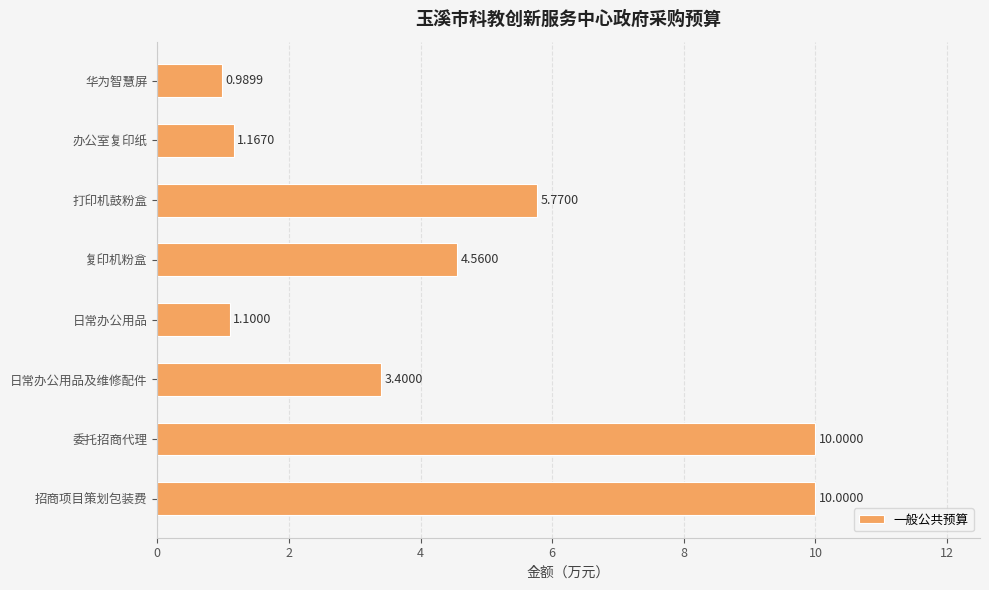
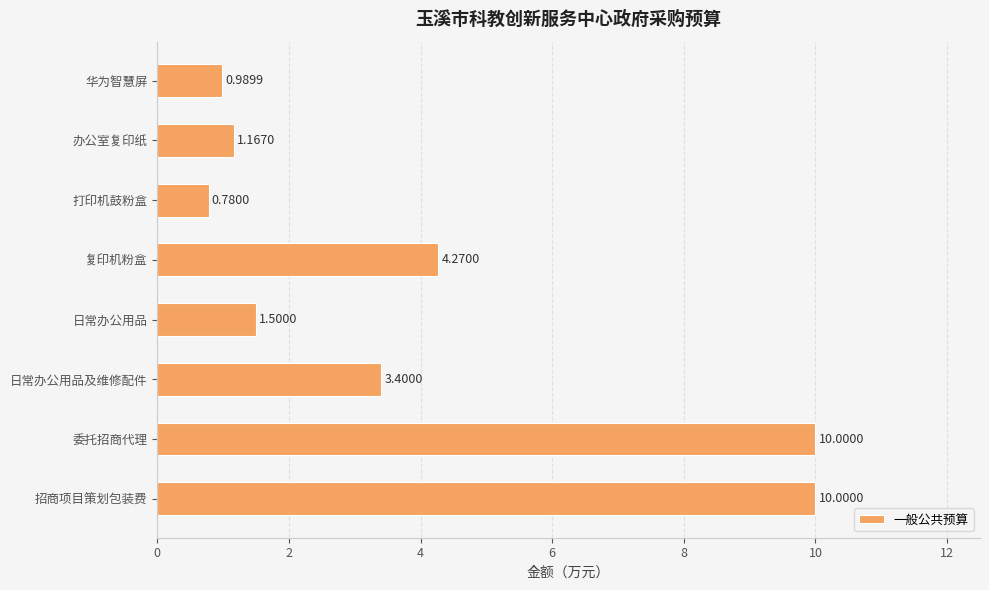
打印机鼓粉盒: 5.7700 -> 0.7800
复印机粉盒: 4.5600 -> 4.2700
日常办公用品: 1.1000 -> 1.5000
